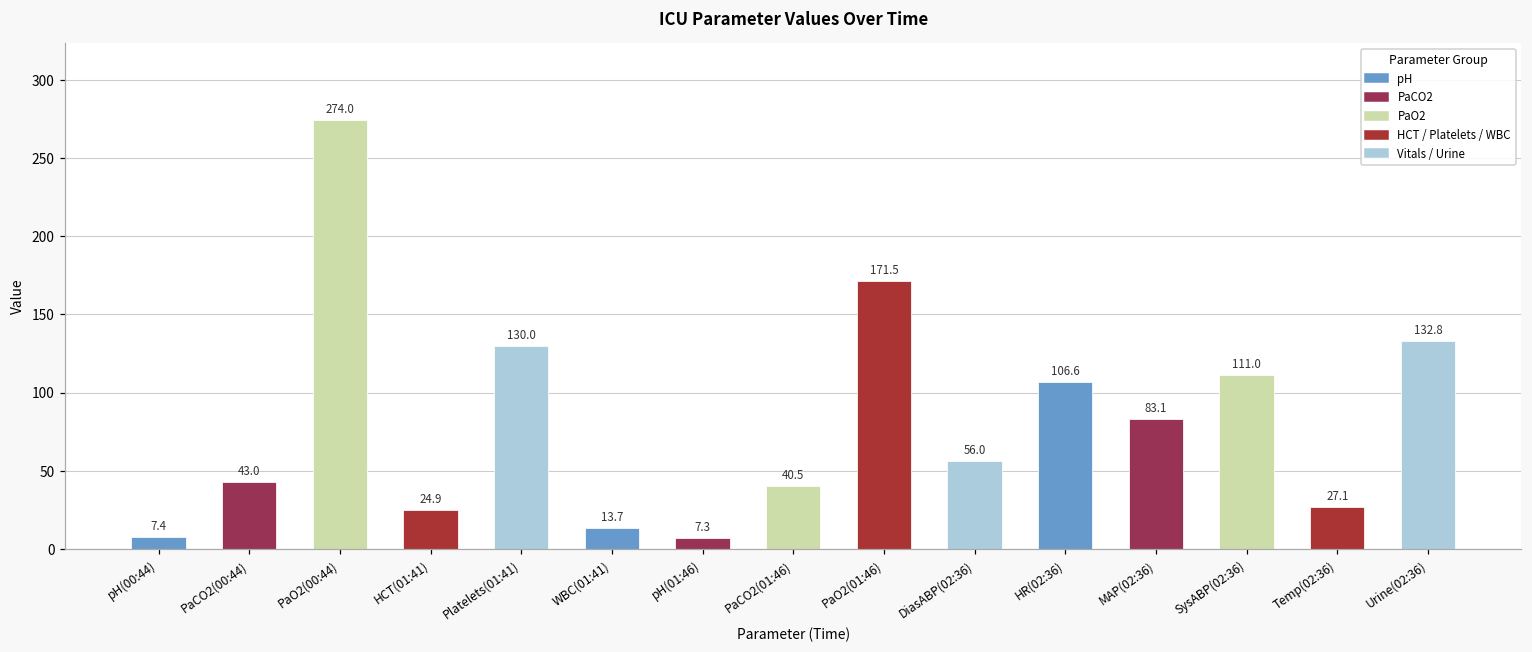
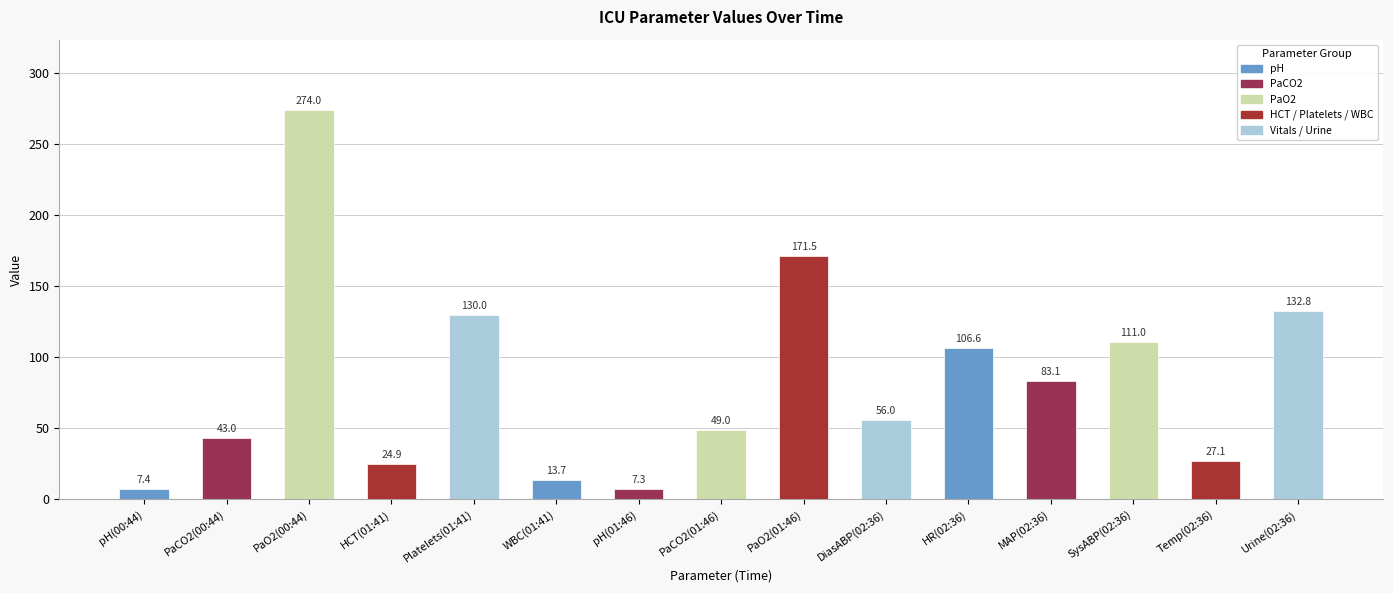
PaCO2(01:46): 40.5 -> 49.0
